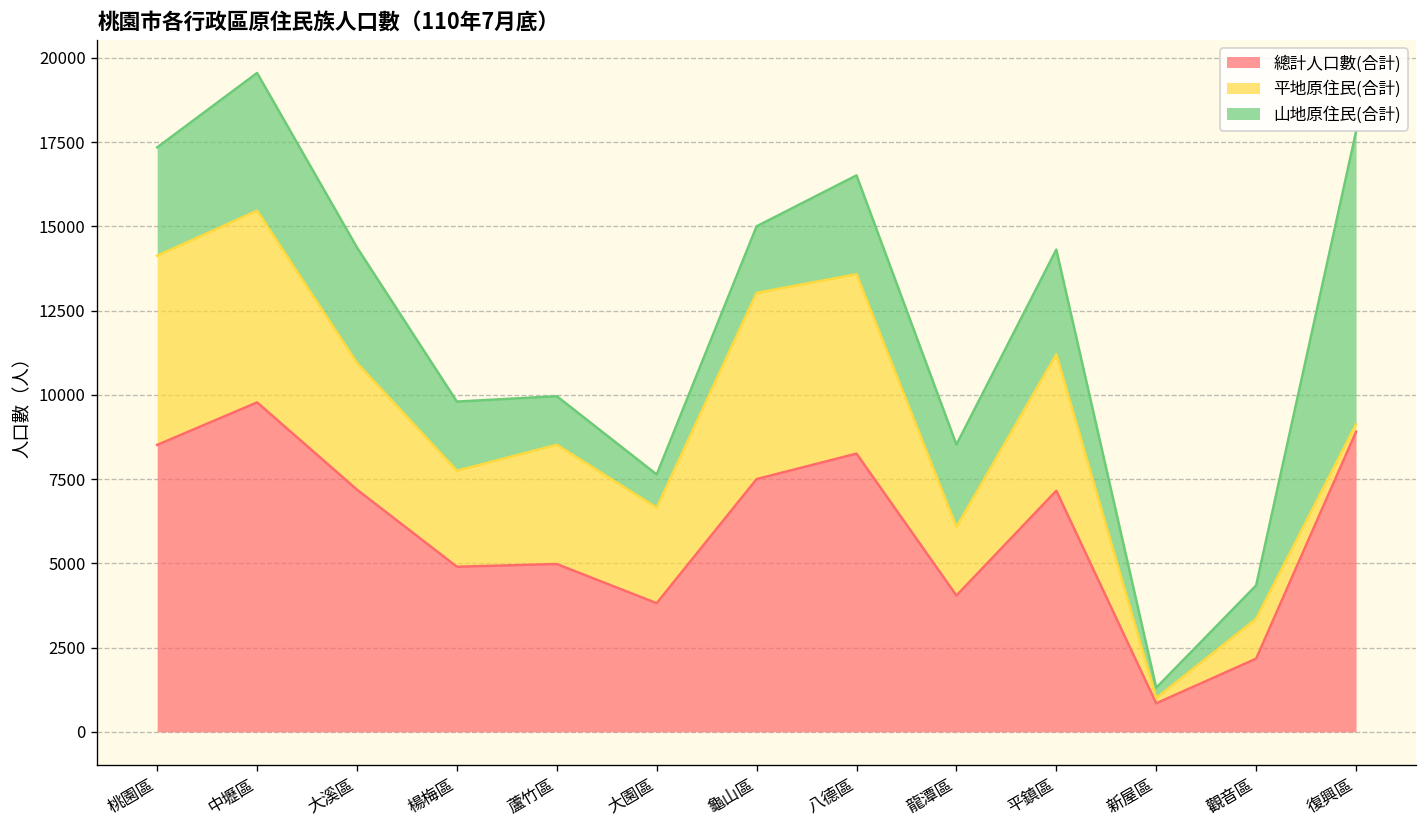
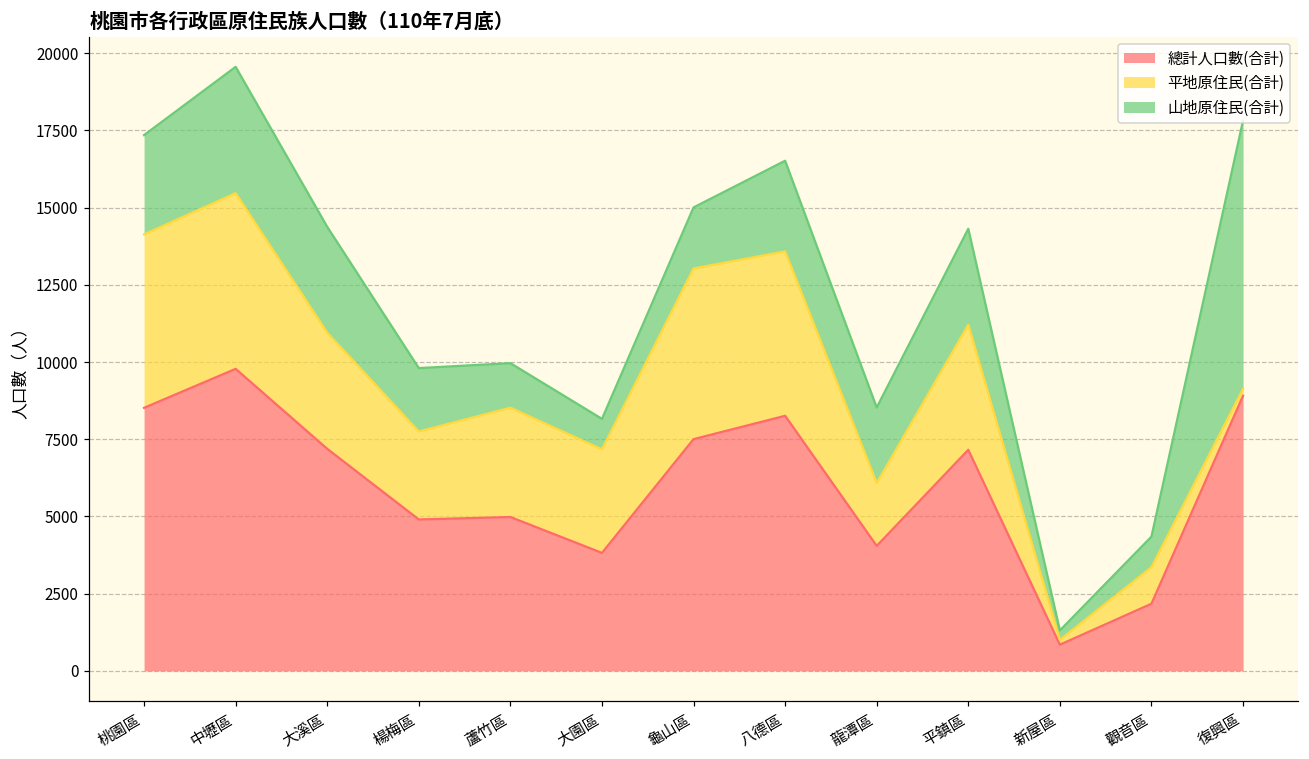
平地原住民(合計), 大園區: 2800 -> 3400
